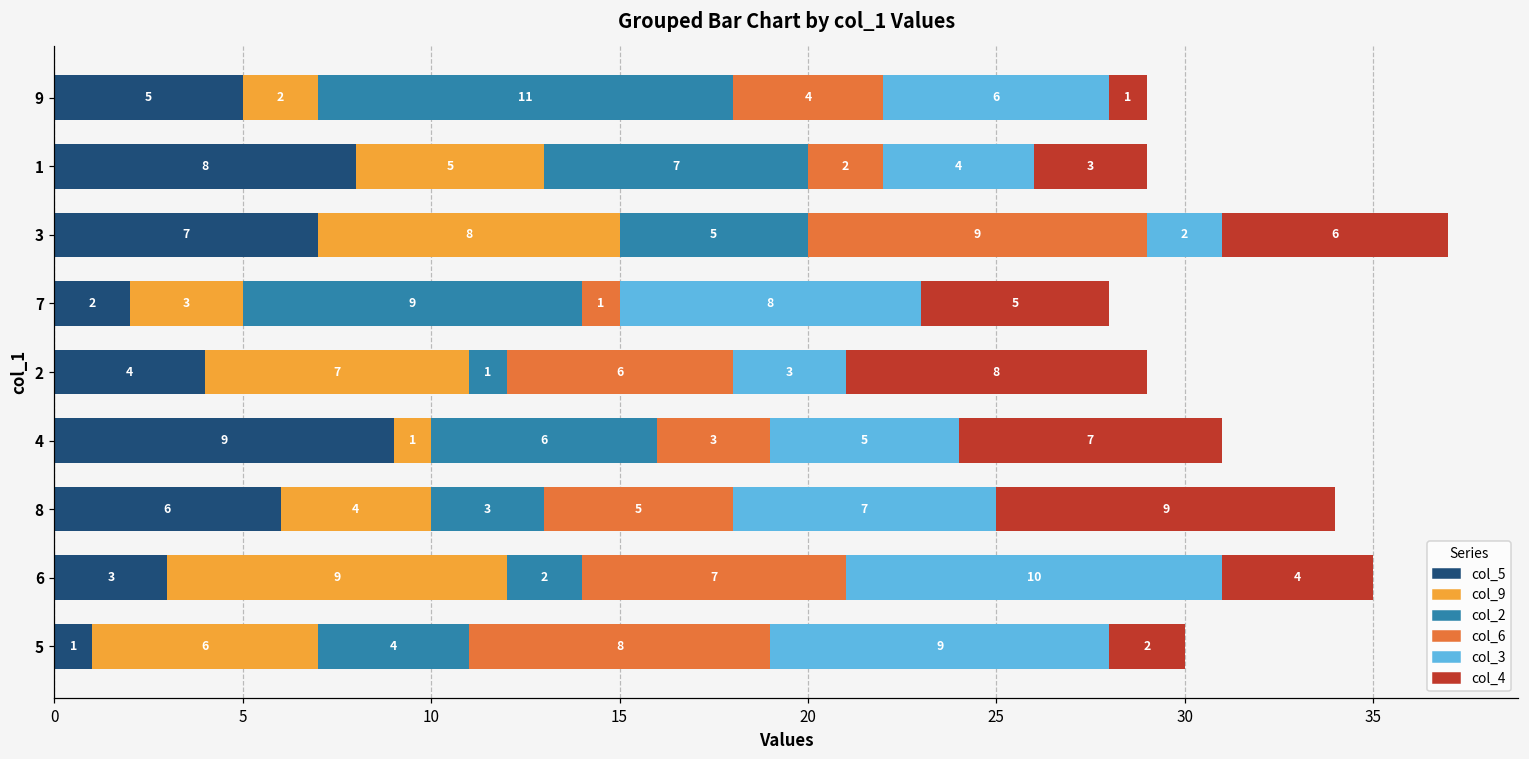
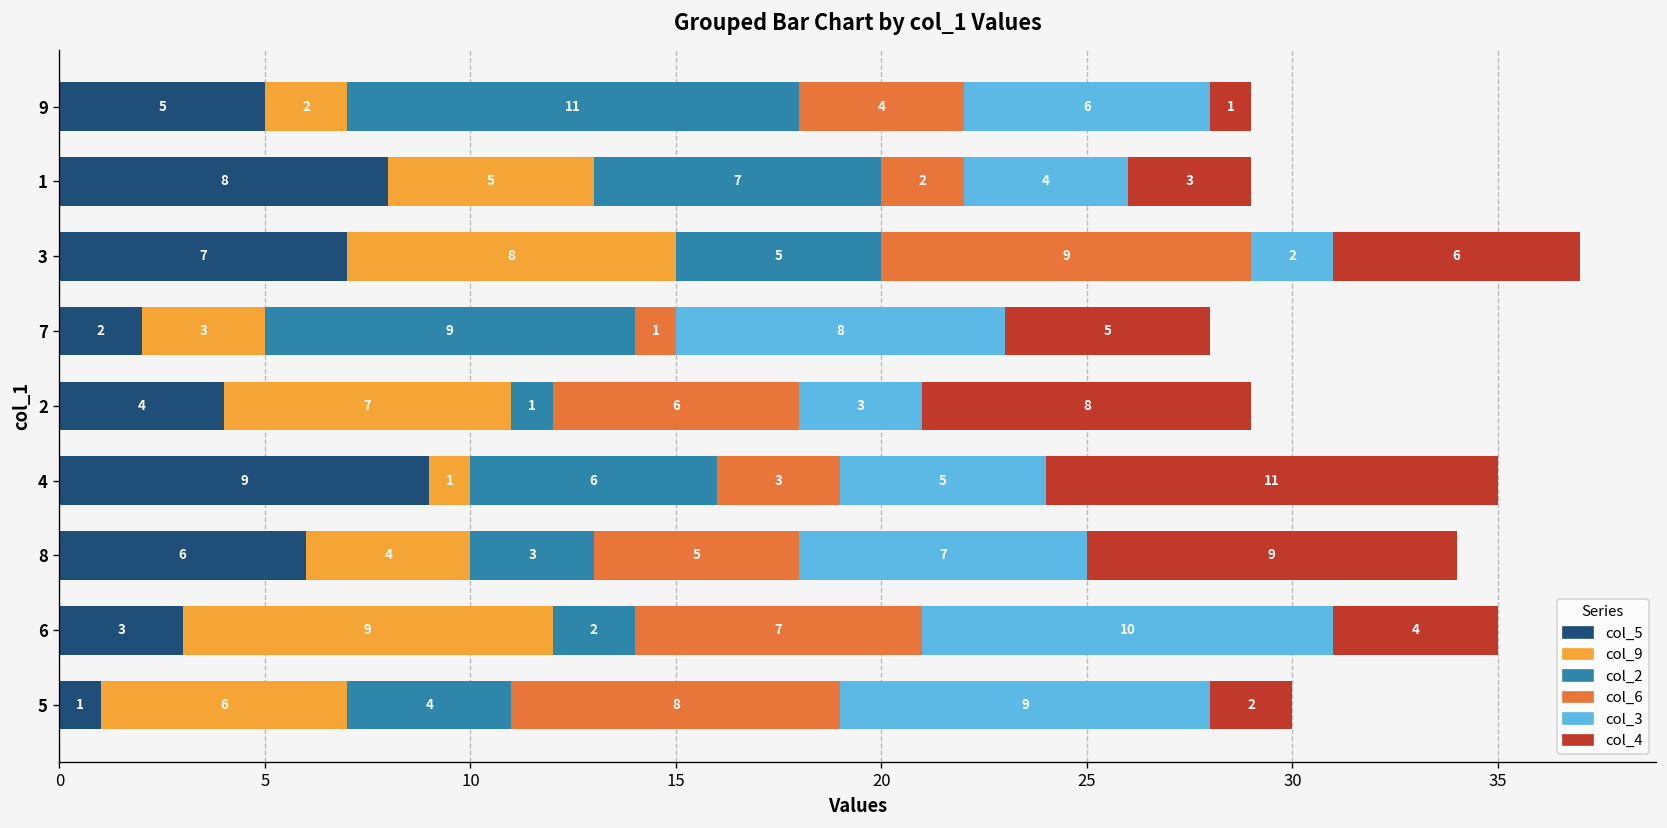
col_4, 4: 7 -> 11
